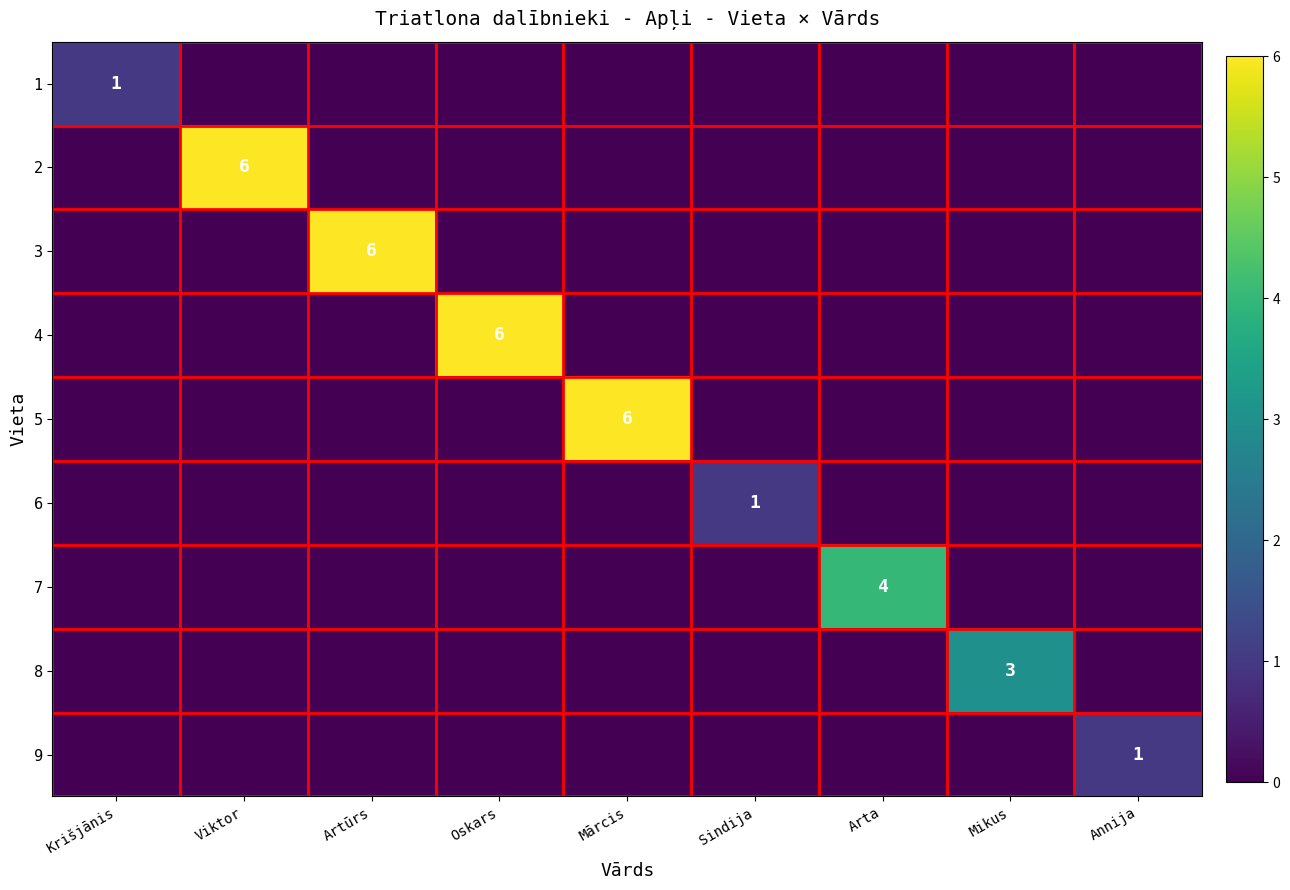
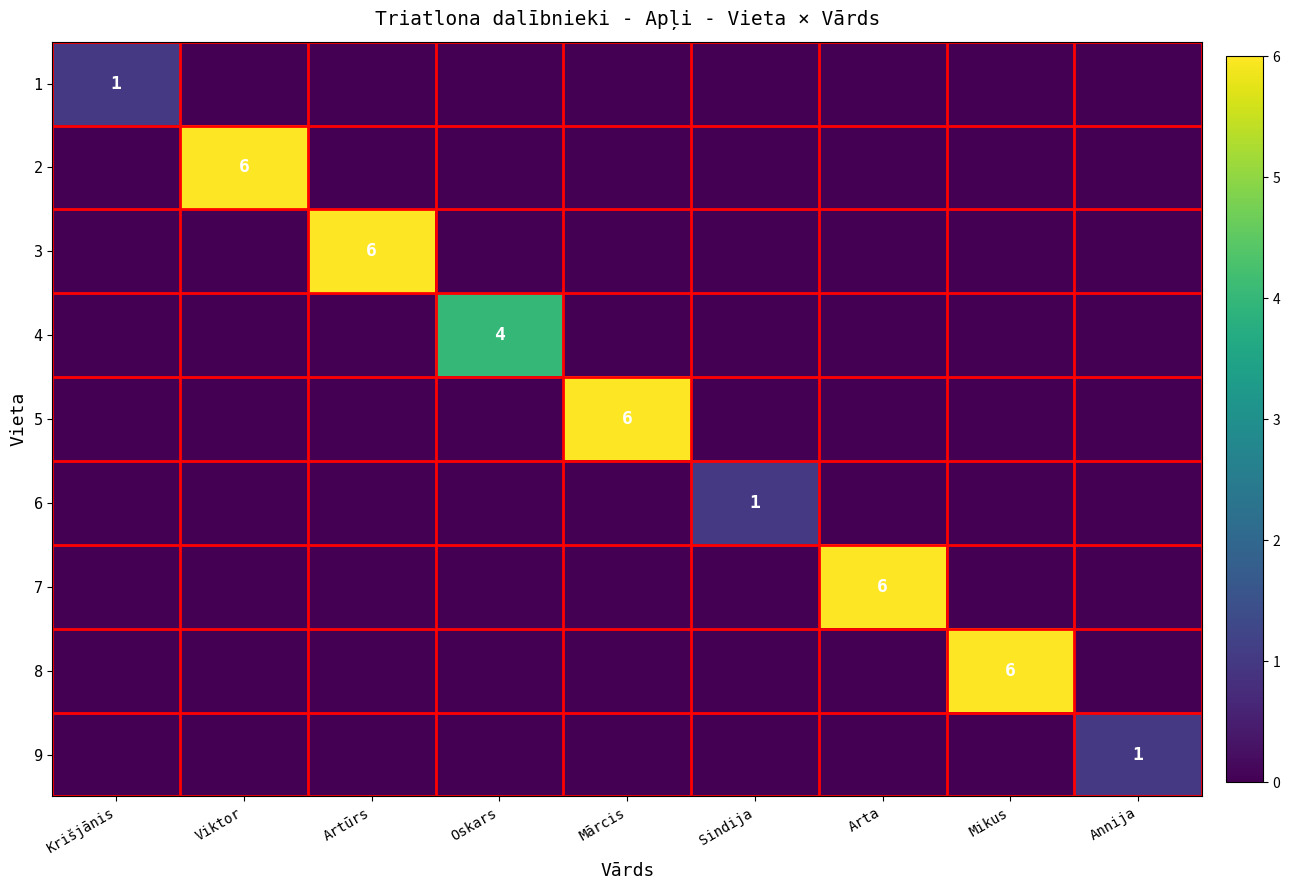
4, Oskars: 6 -> 4
7, Arta: 4 -> 6
8, Mikus: 3 -> 6
